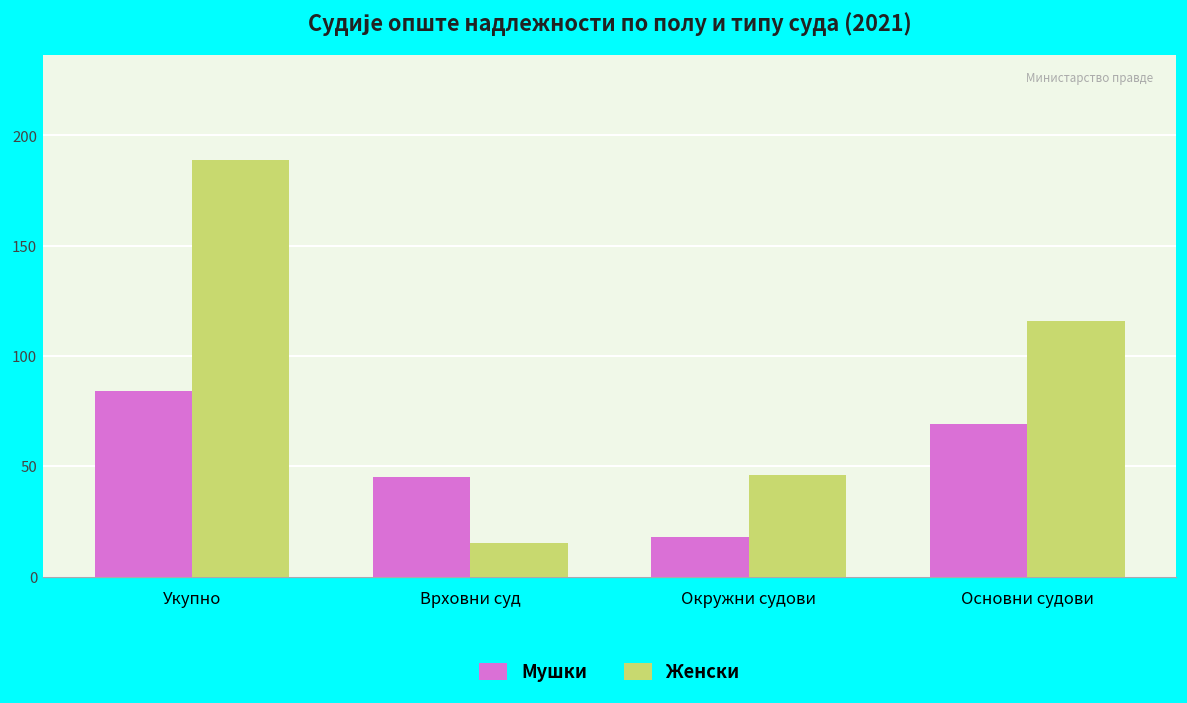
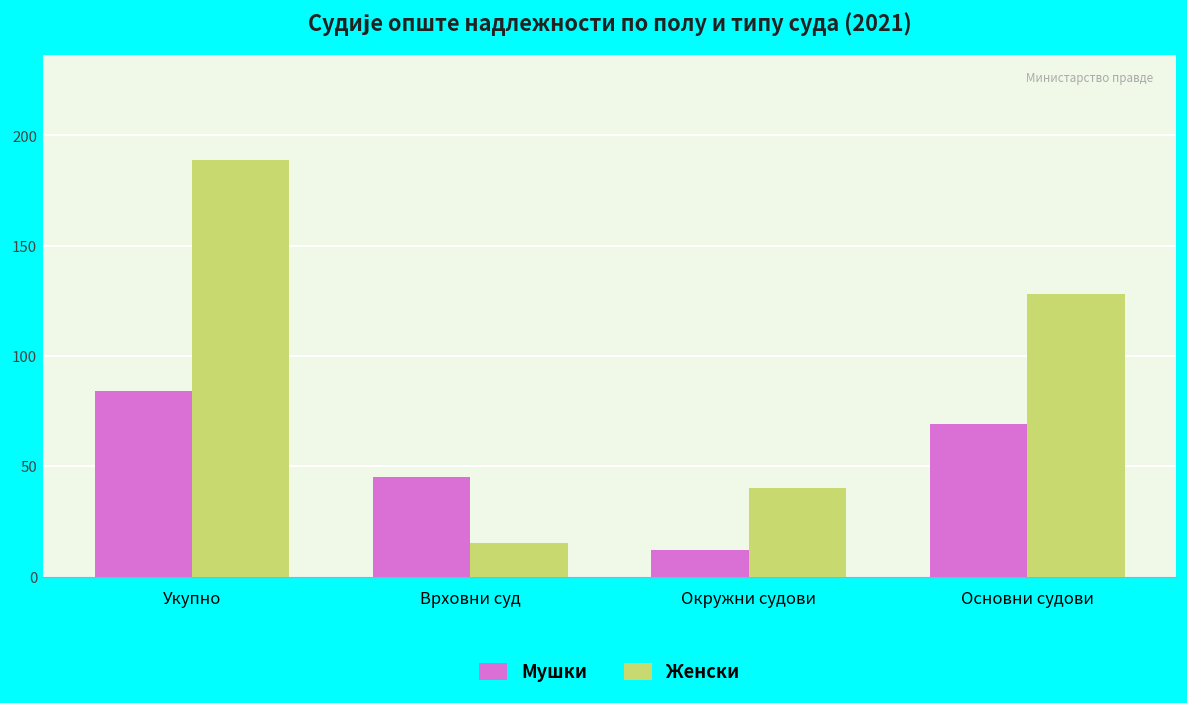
Мушки, Окружни судови: 18 -> 12
Женски, Окружни судови: 46 -> 40
Женски, Основни судови: 116 -> 128
